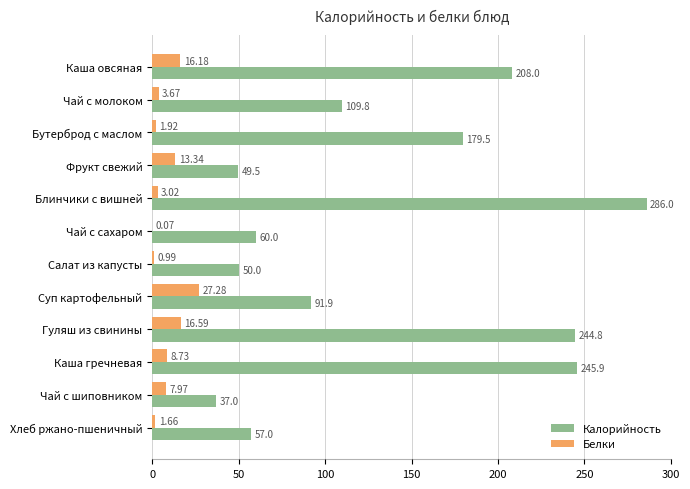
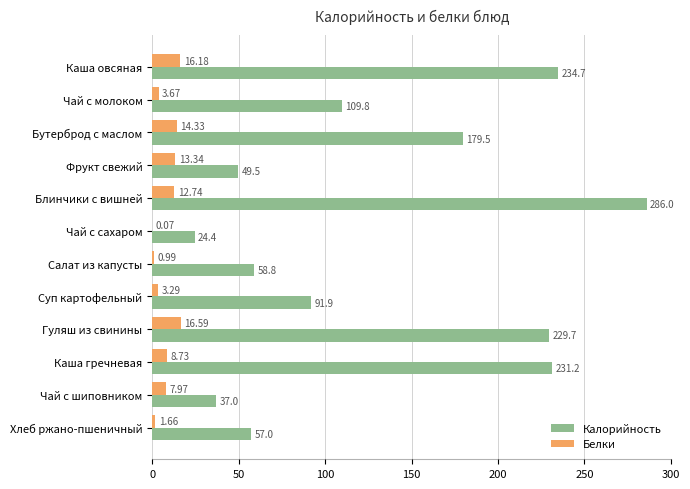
Калорийность, Каша овсяная: 208.0 -> 234.7
Белки, Бутерброд с маслом: 1.92 -> 14.33
Белки, Блинчики с вишней: 3.02 -> 12.74
Калорийность, Чай с сахаром: 60.0 -> 24.4
Калорийность, Салат из капусты: 50.0 -> 58.8
Белки, Суп картофельный: 27.28 -> 3.29
Калорийность, Гуляш из свинины: 244.8 -> 229.7
Калорийность, Каша гречневая: 245.9 -> 231.2
